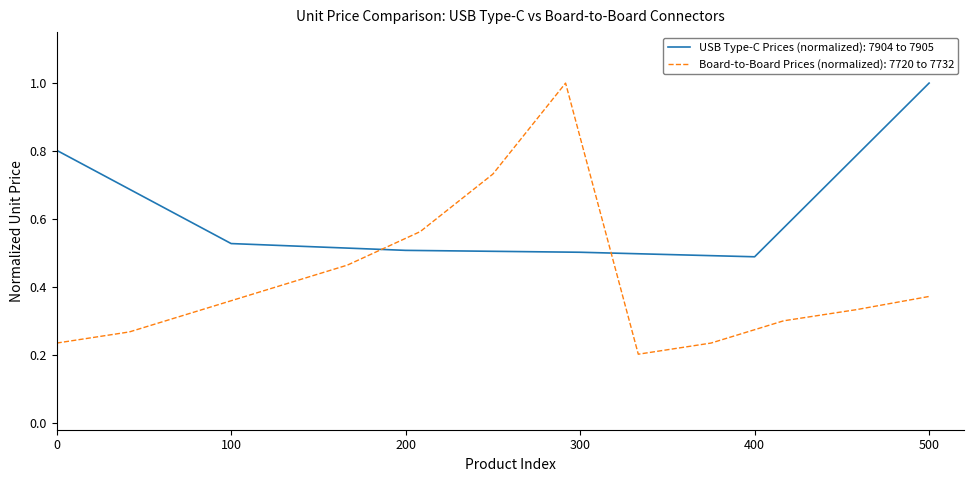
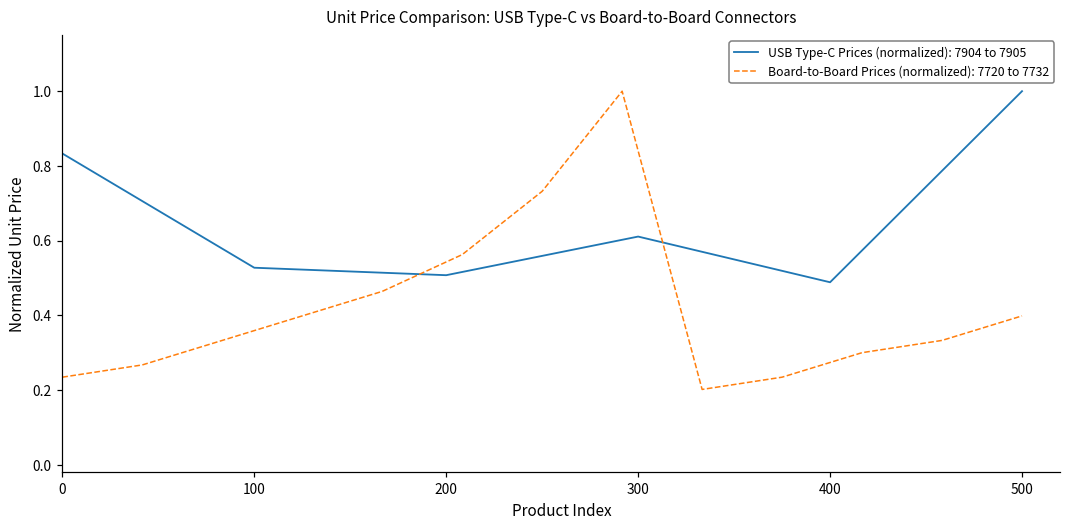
USB Type-C Prices (normalized): 7904 to 7905, 0: 0.80 -> 0.83
USB Type-C Prices (normalized): 7904 to 7905, 300: 0.50 -> 0.61
Board-to-Board Prices (normalized): 7720 to 7732, 500: 0.37 -> 0.40
